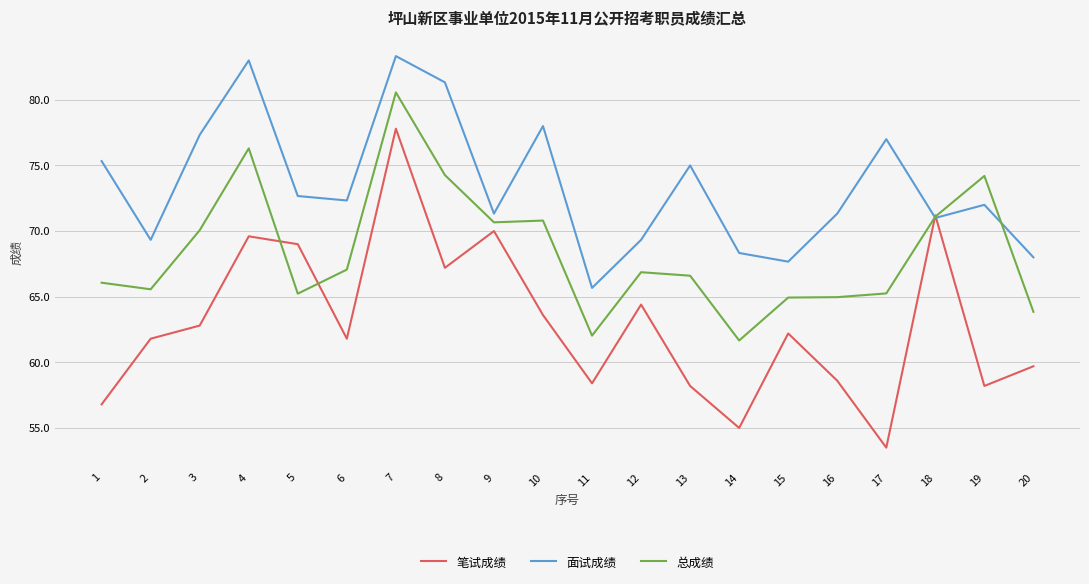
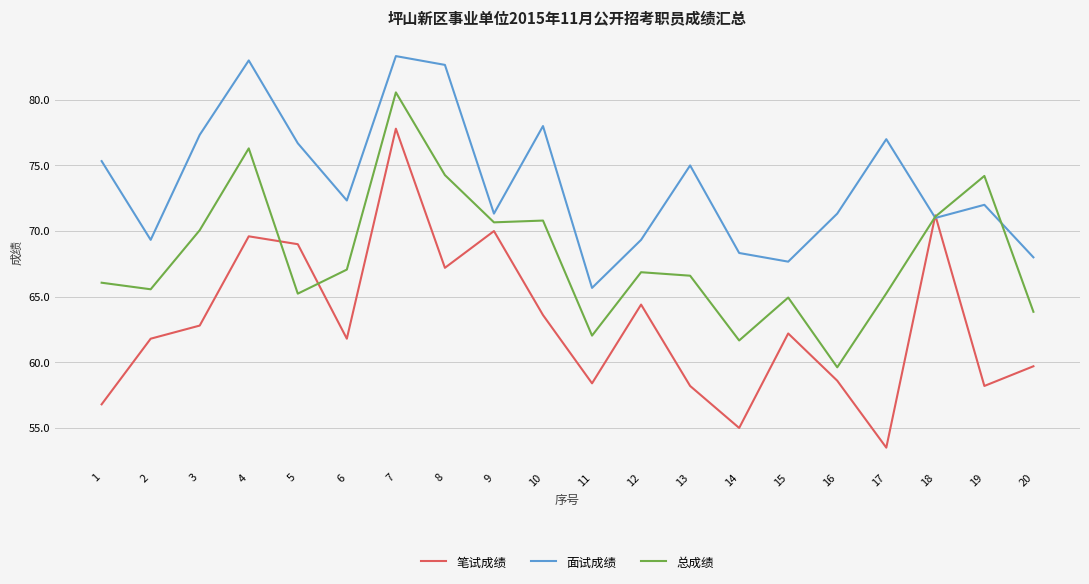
面试成绩, 5: 72.7 -> 76.7
面试成绩, 8: 81.3 -> 82.7
总成绩, 16: 65.0 -> 59.6
